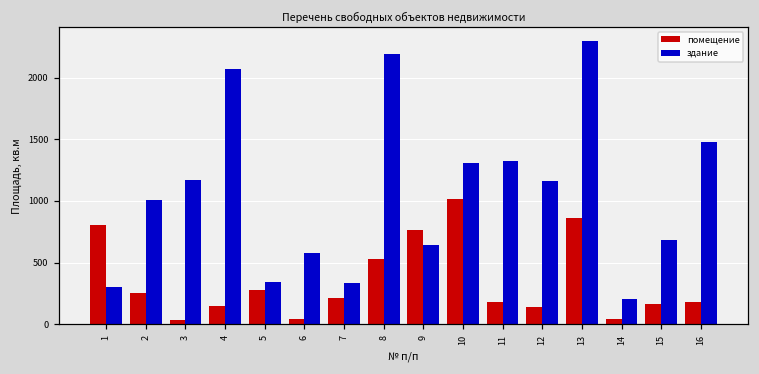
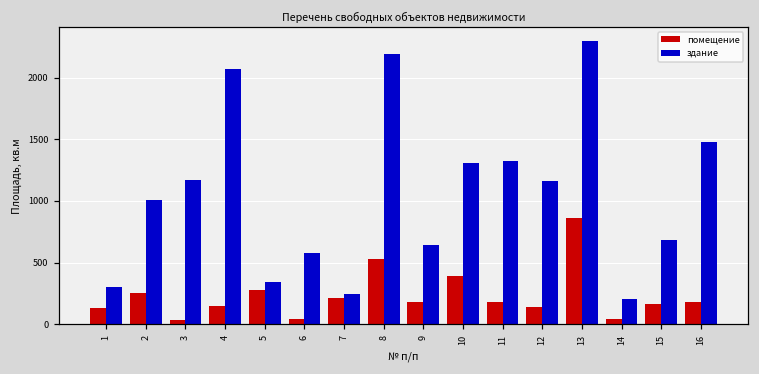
помещение, 1: 810 -> 130
здание, 7: 330 -> 250
помещение, 9: 760 -> 180
помещение, 10: 1020 -> 390
